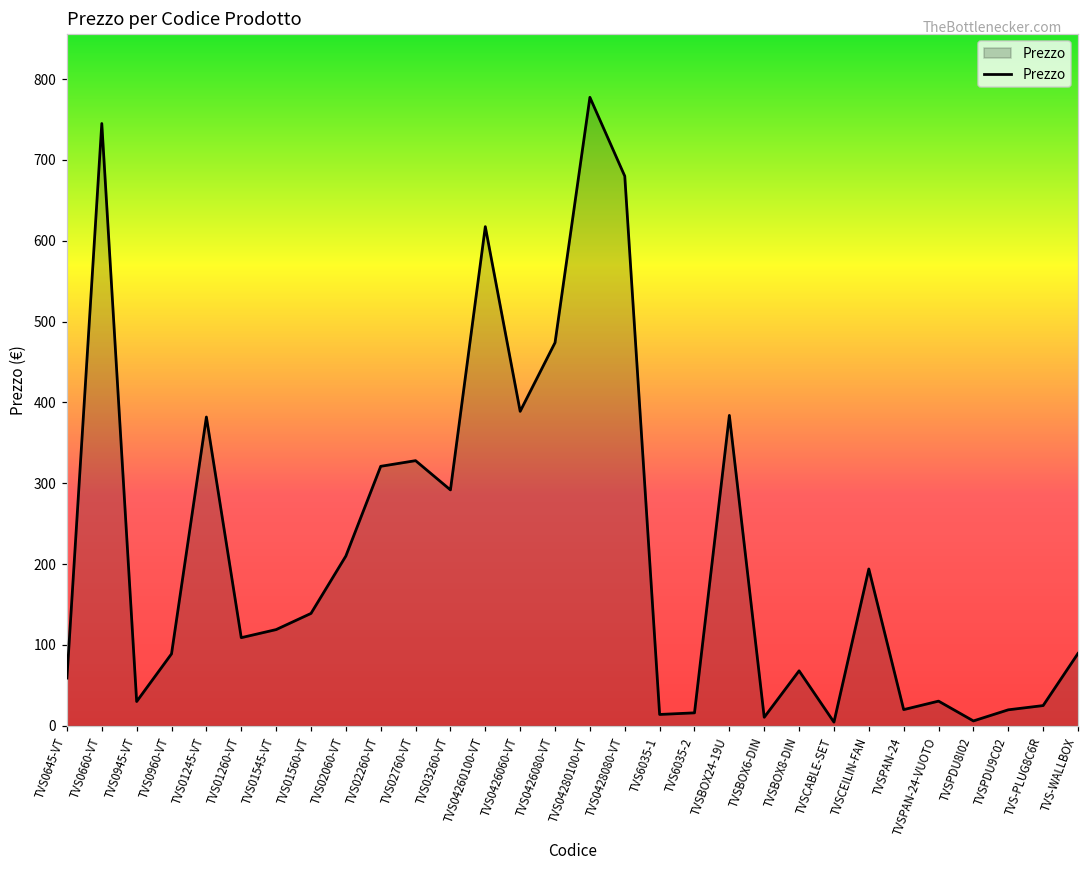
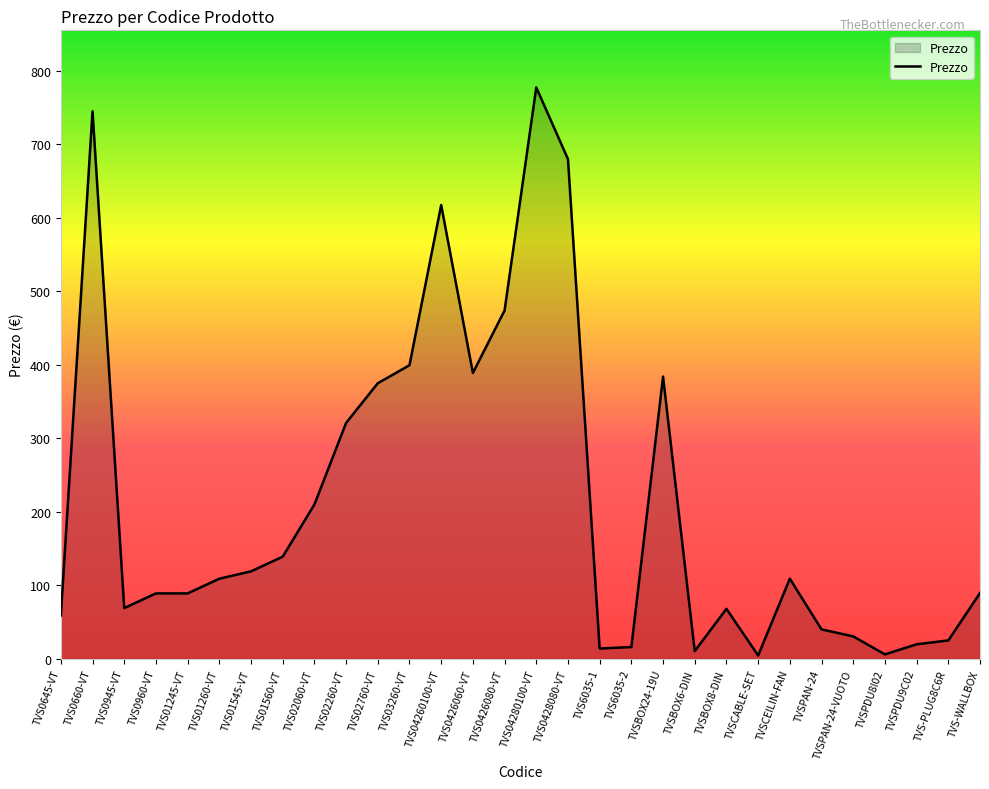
TVS0945-VT: 30 -> 70
TVS01245-VT: 380 -> 90
TVS02760-VT: 330 -> 380
TVS03260-VT: 290 -> 400
TVSCEILIN-FAN: 190 -> 110
TVSPAN-24: 20 -> 40
